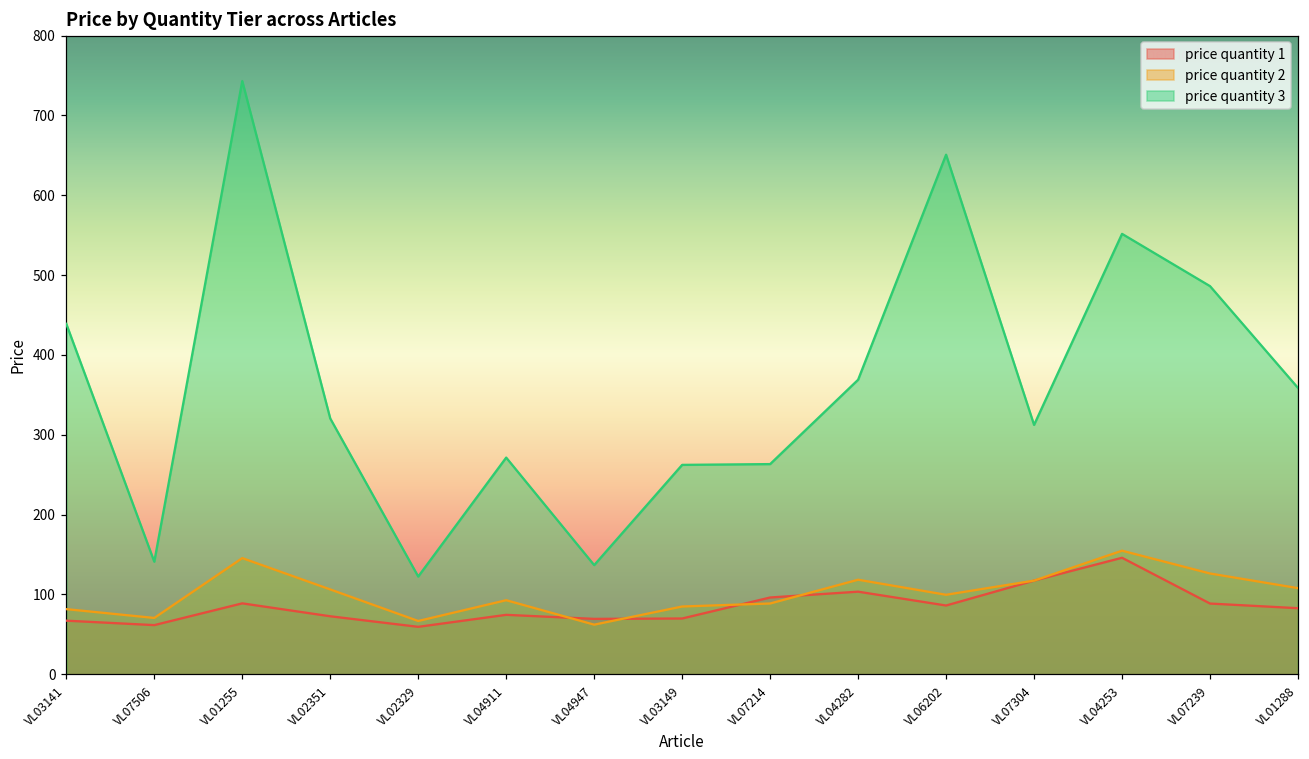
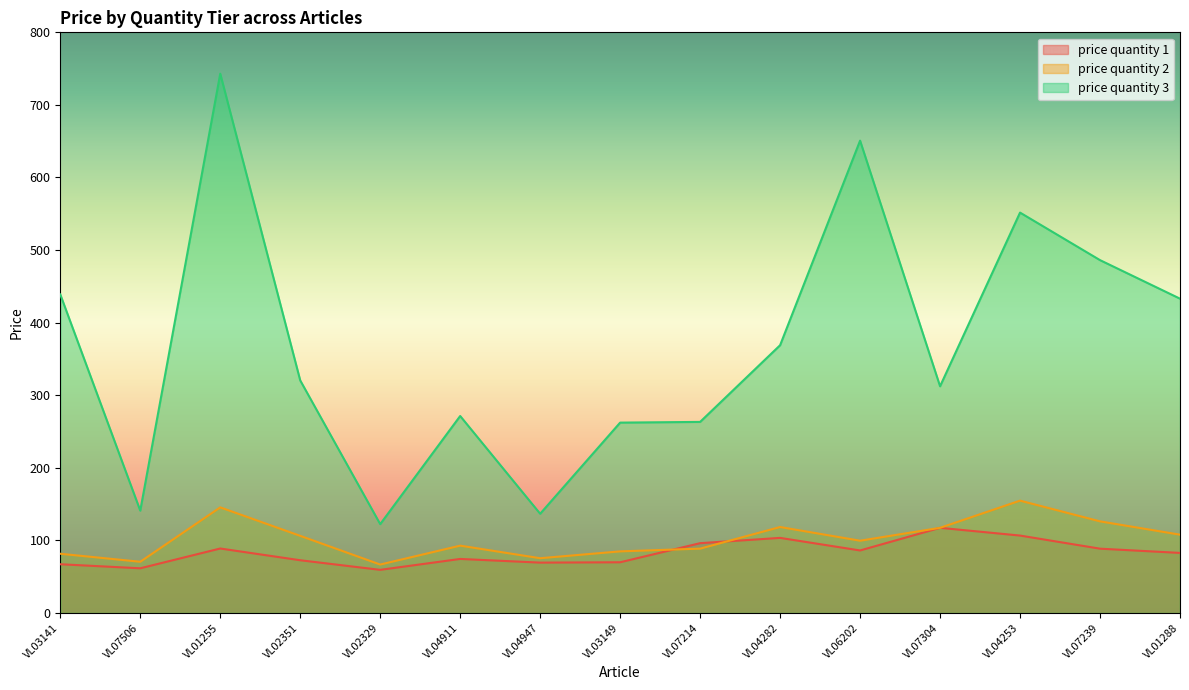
price quantity 2, VL04947: 60 -> 80
price quantity 1, VL04253: 150 -> 110
price quantity 3, VL01288: 360 -> 430
